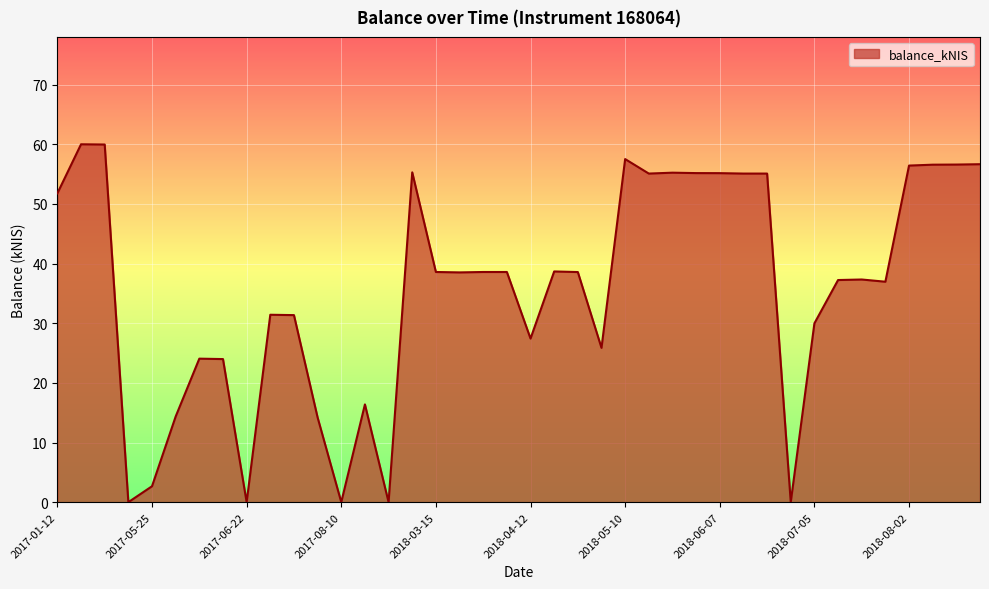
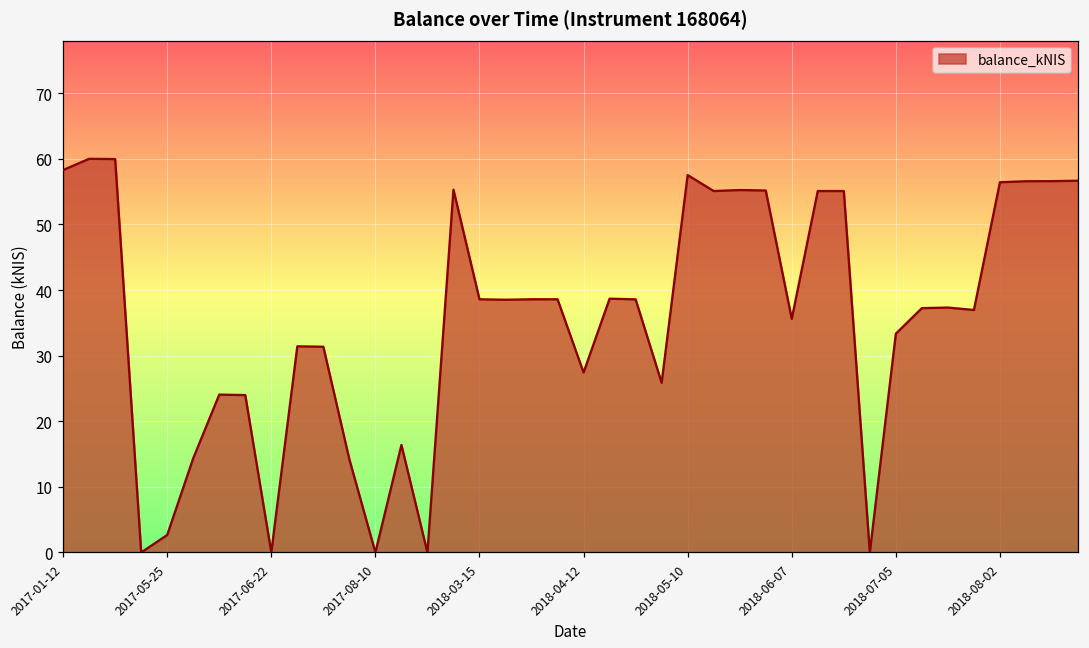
2017-01-12: 52 -> 58
2018-06-07: 55 -> 36
2018-07-05: 30 -> 33
